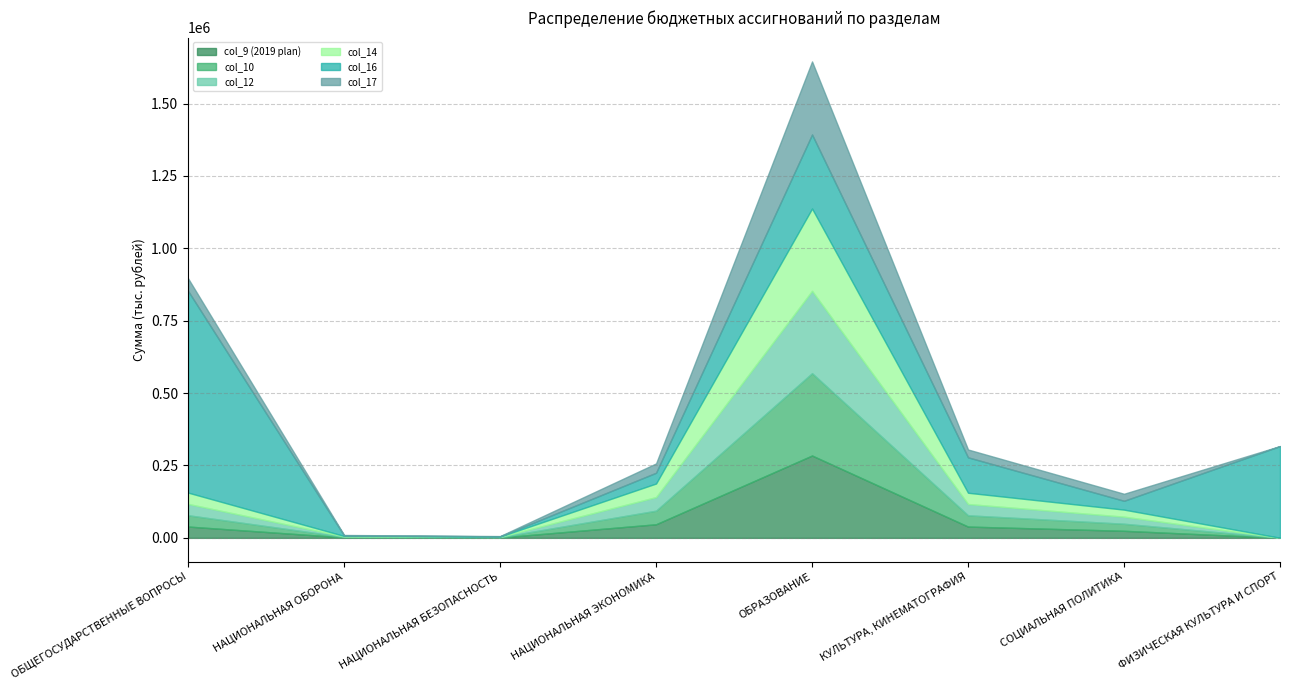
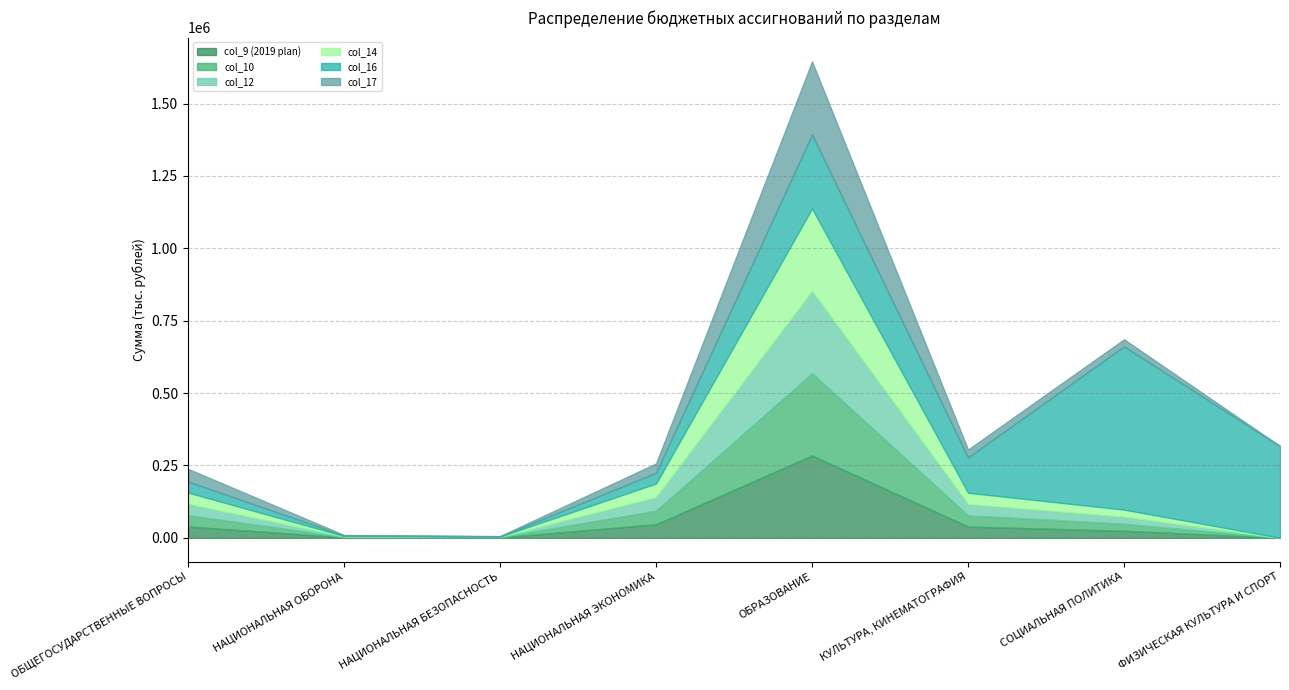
col_16, ОБЩЕГОСУДАРСТВЕННЫЕ ВОПРОСЫ: 700000 -> 40000
col_16, СОЦИАЛЬНАЯ ПОЛИТИКА: 30000 -> 560000
